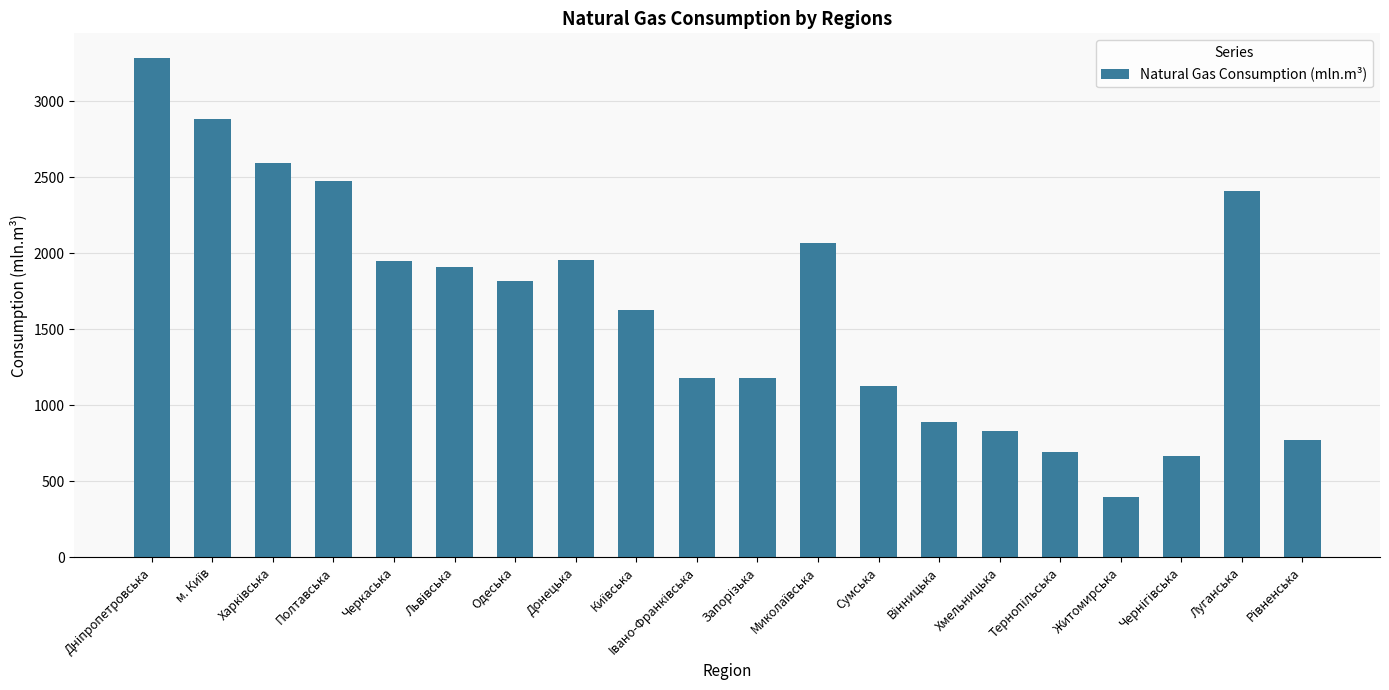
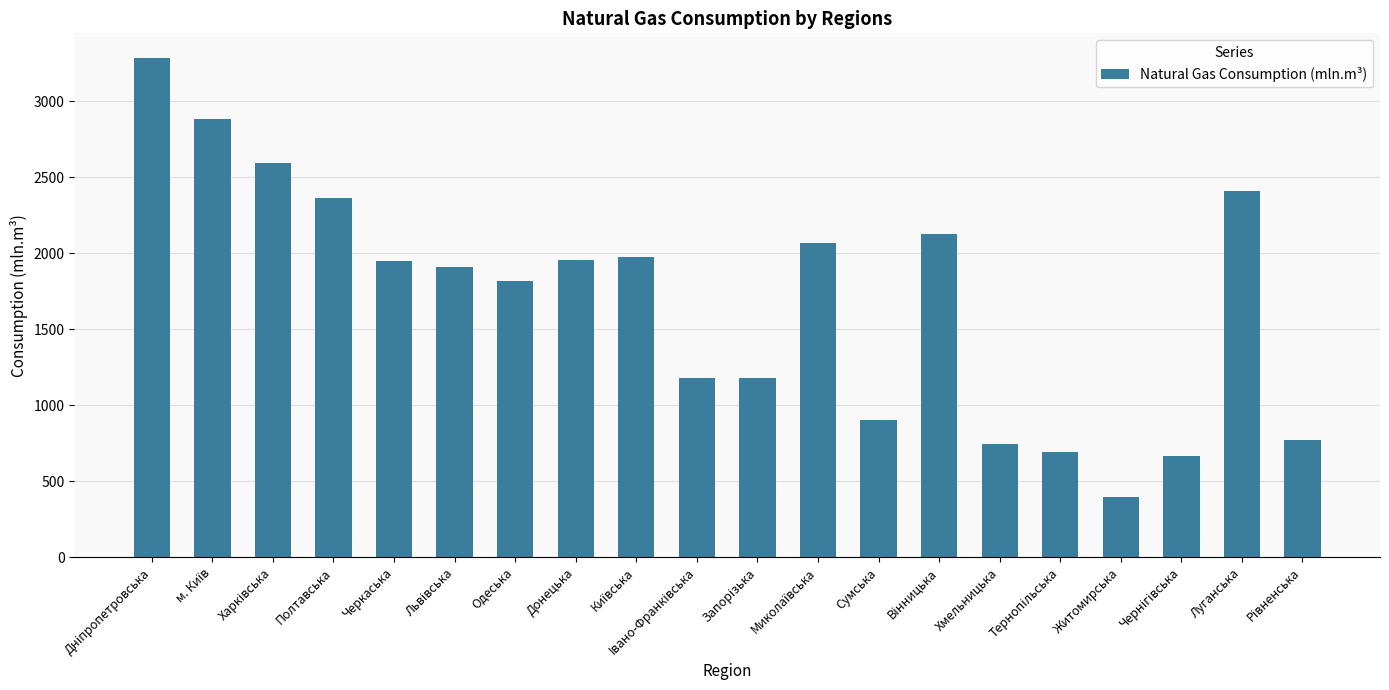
Полтавська: 2470 -> 2360
Київська: 1630 -> 1970
Сумська: 1120 -> 900
Вінницька: 890 -> 2120
Хмельницька: 830 -> 740
